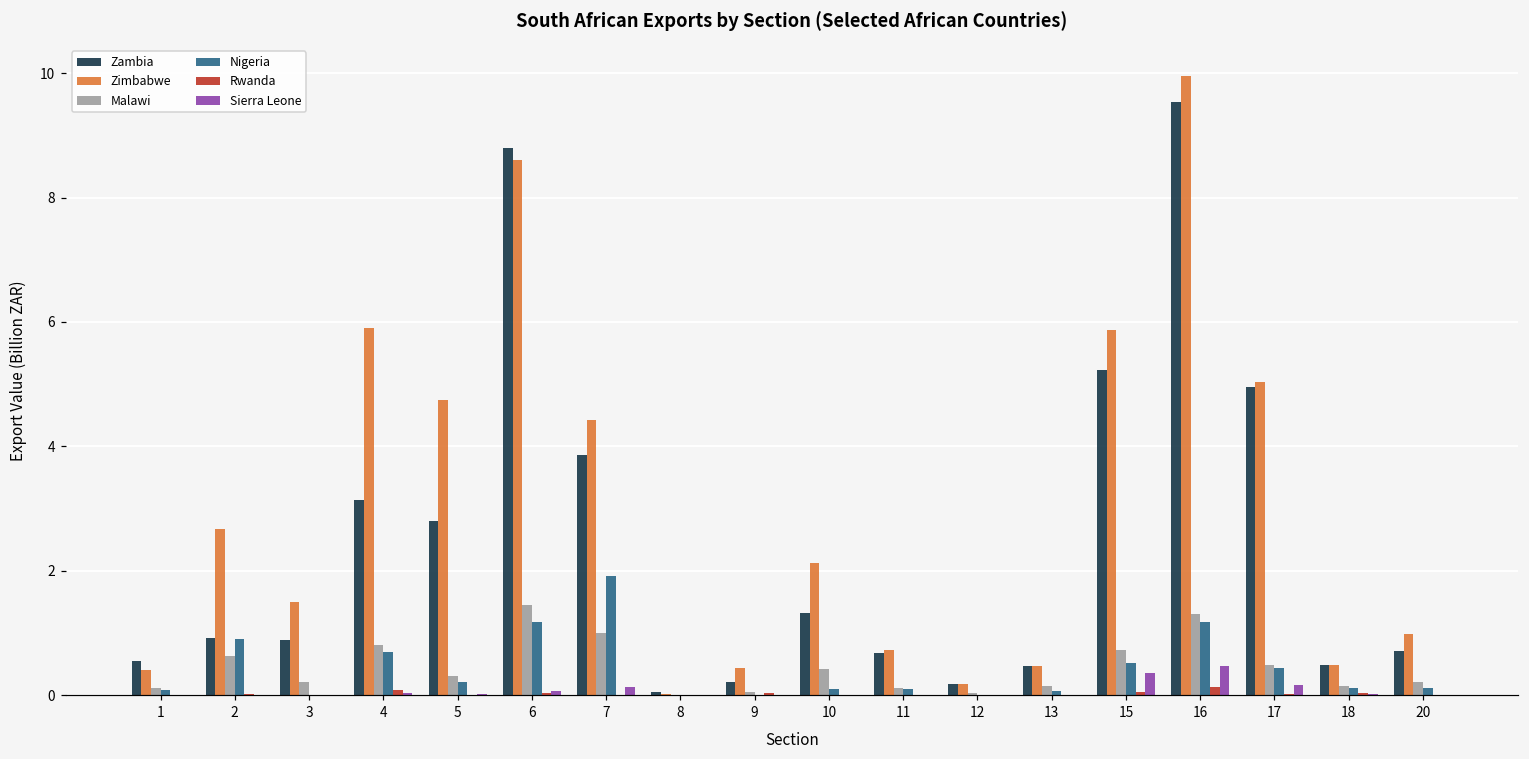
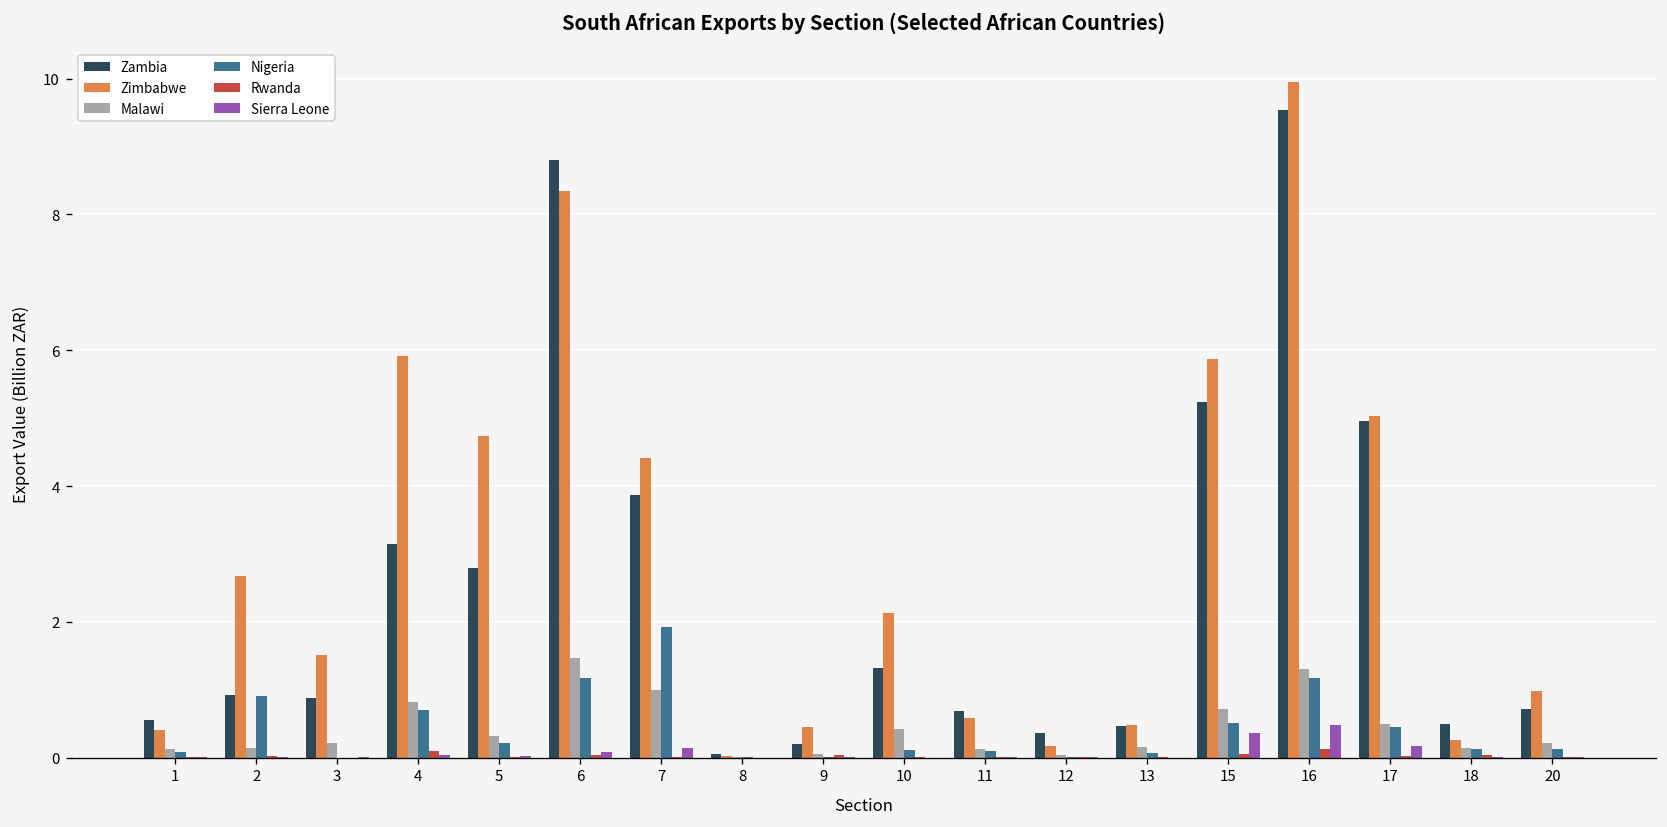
Malawi, 2: 0.6 -> 0.1
Zimbabwe, 6: 8.6 -> 8.3
Zimbabwe, 11: 0.7 -> 0.6
Zambia, 12: 0.2 -> 0.4
Zimbabwe, 18: 0.5 -> 0.3
